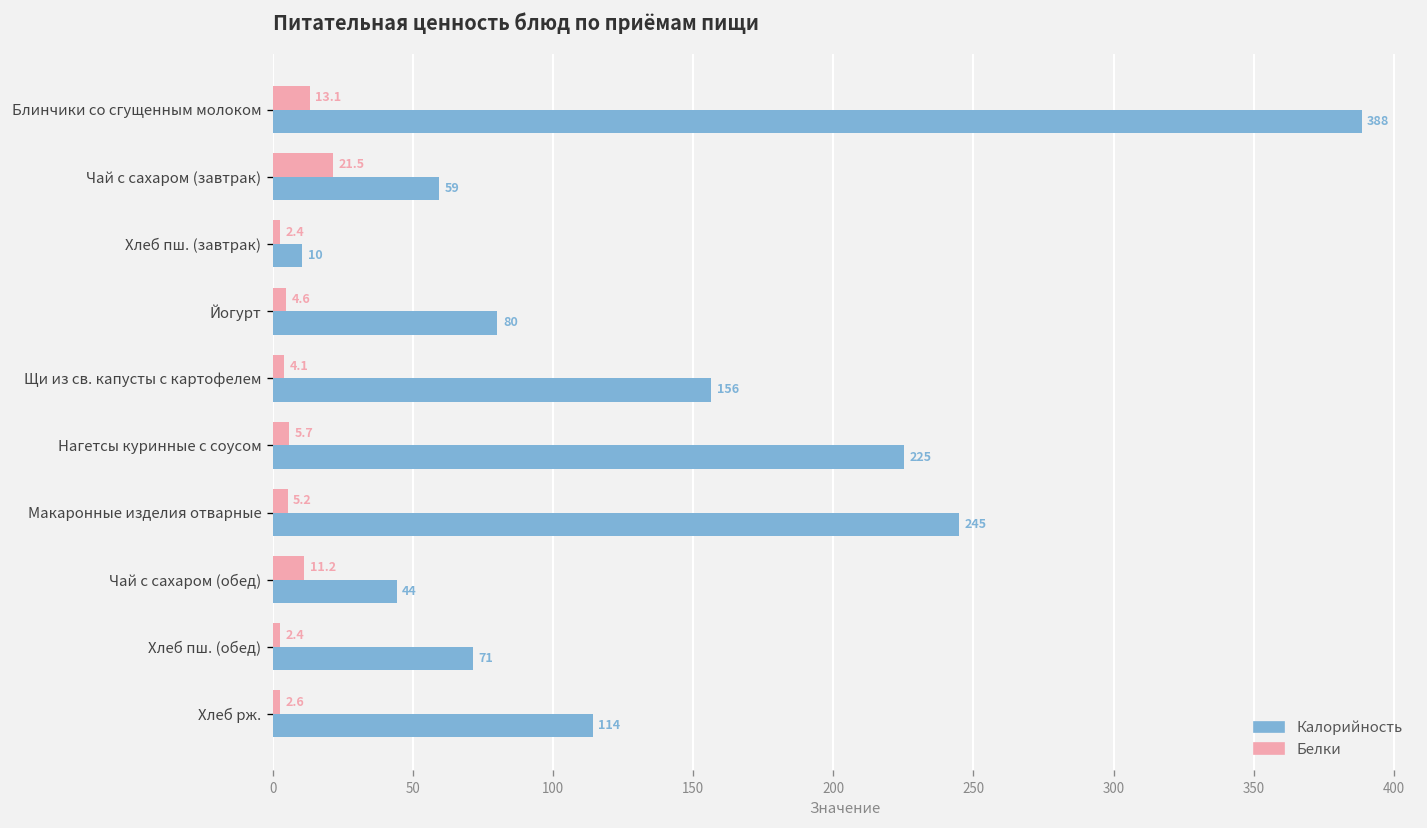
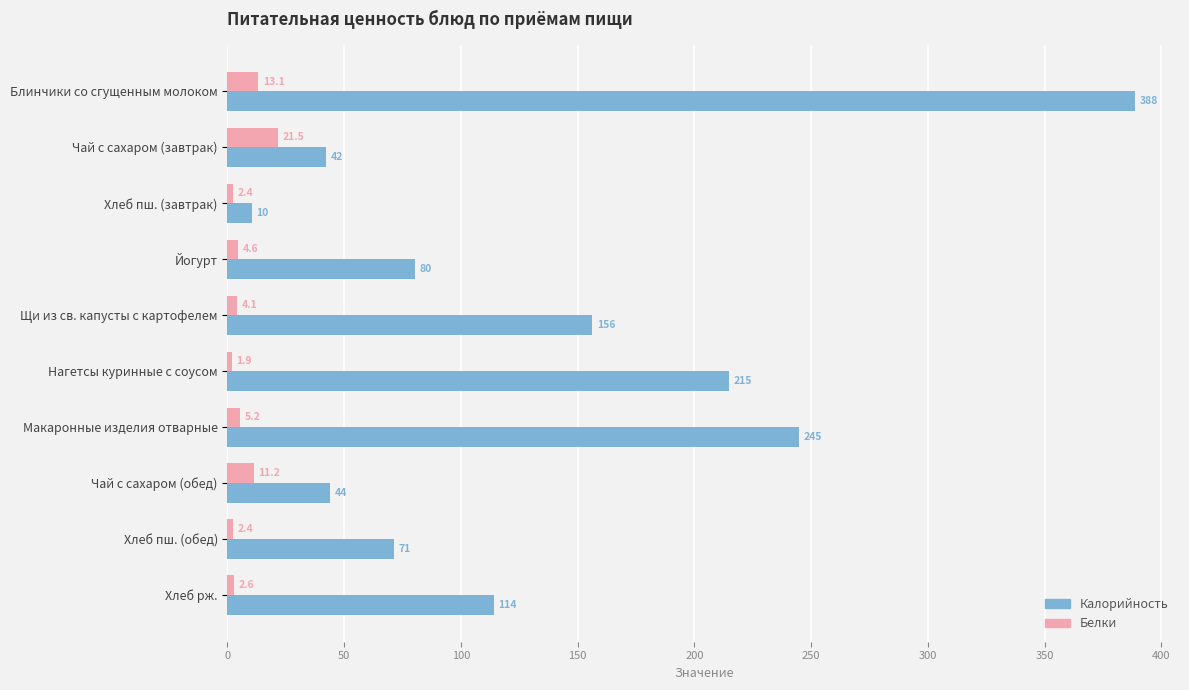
Калорийность, Чай с сахаром (завтрак): 59 -> 42
Белки, Нагетсы куринные с соусом: 5.7 -> 1.9
Калорийность, Нагетсы куринные с соусом: 225 -> 215
